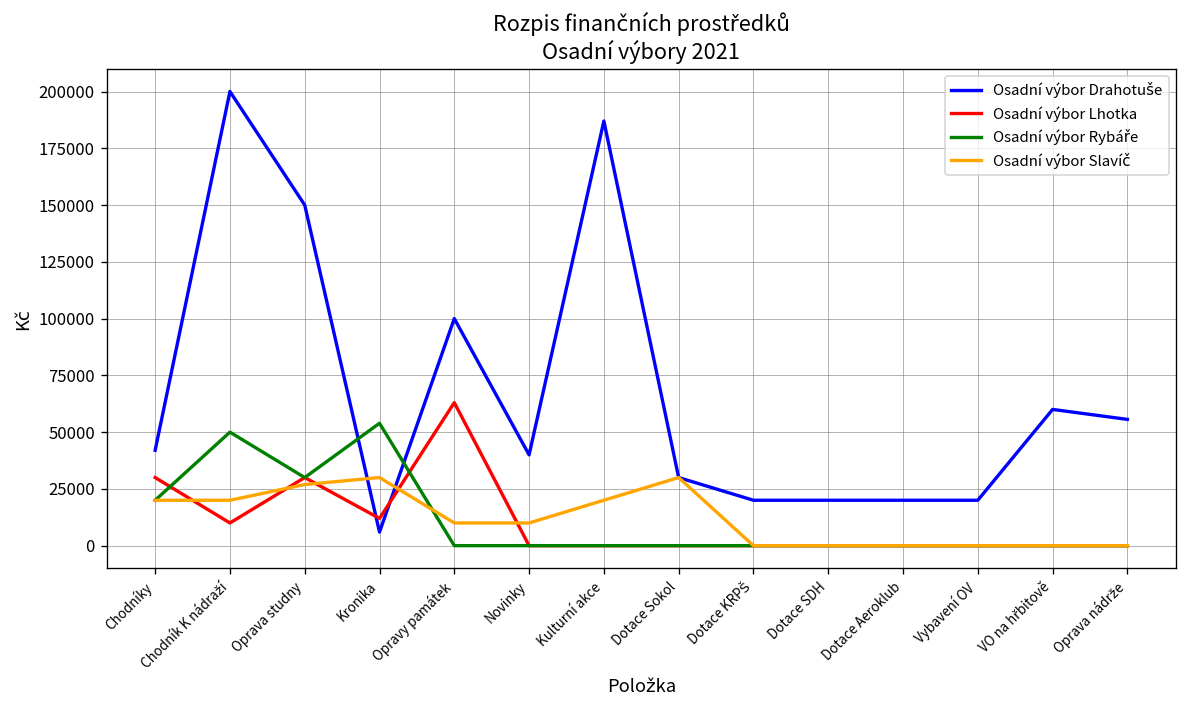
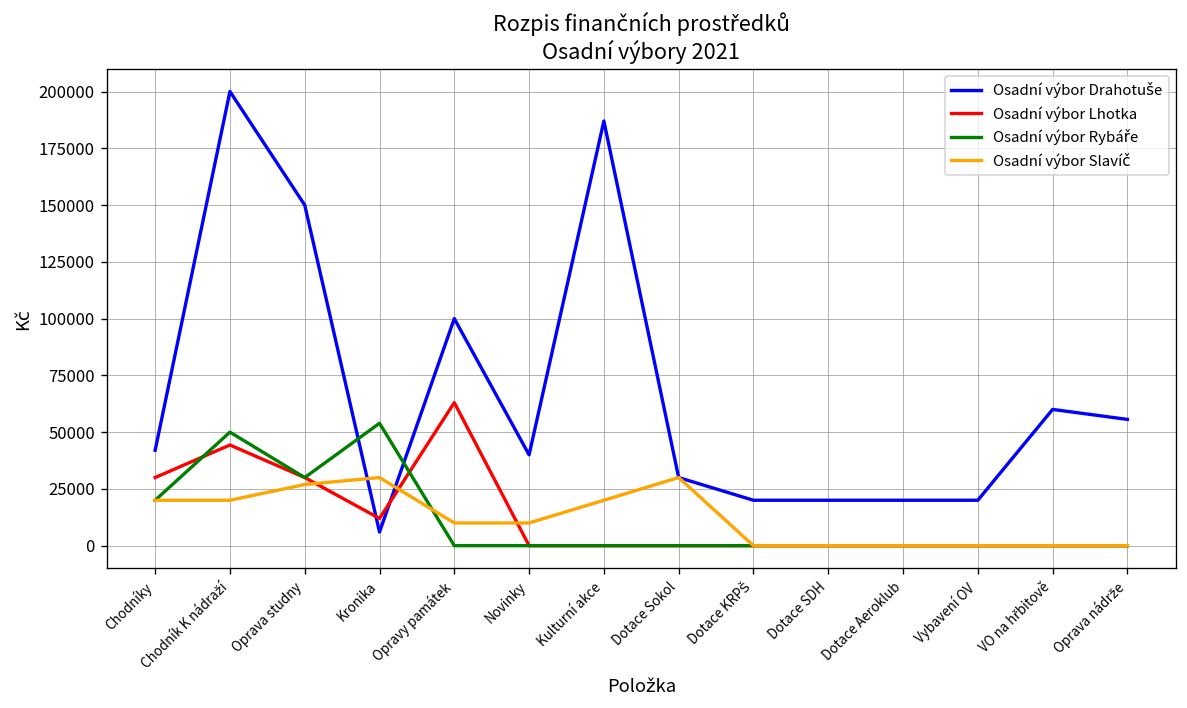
Osadní výbor Lhotka, Chodník K nádraží: 10000 -> 44000
